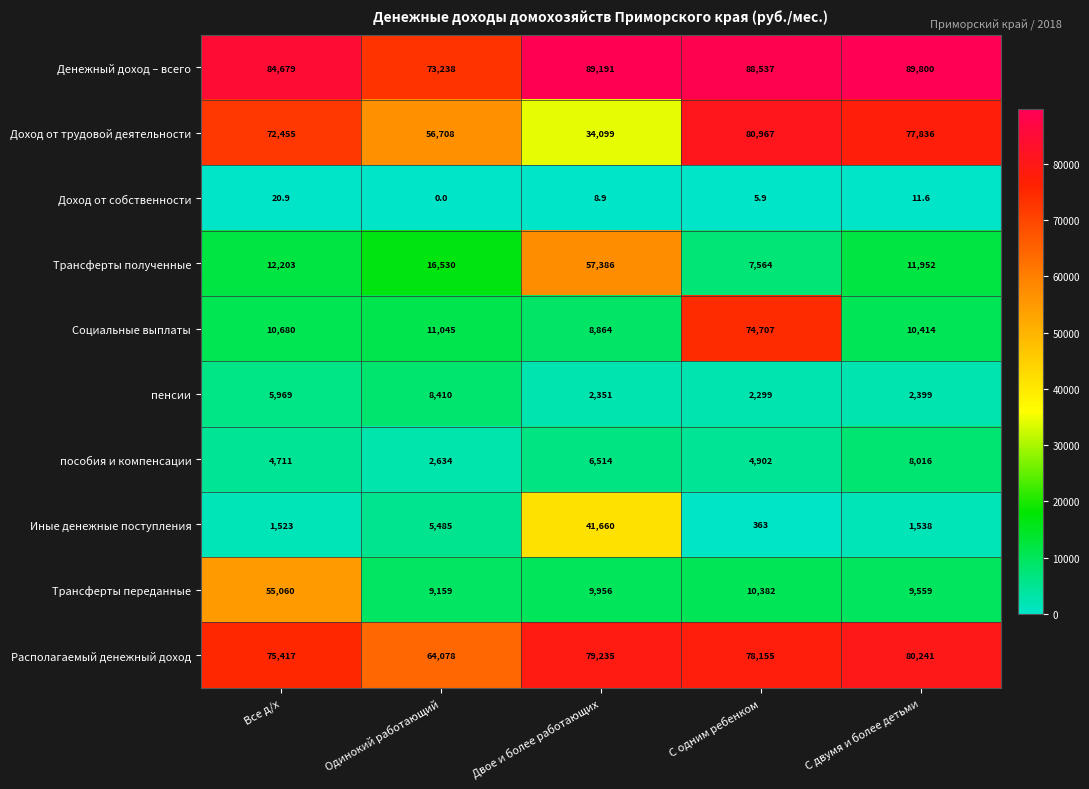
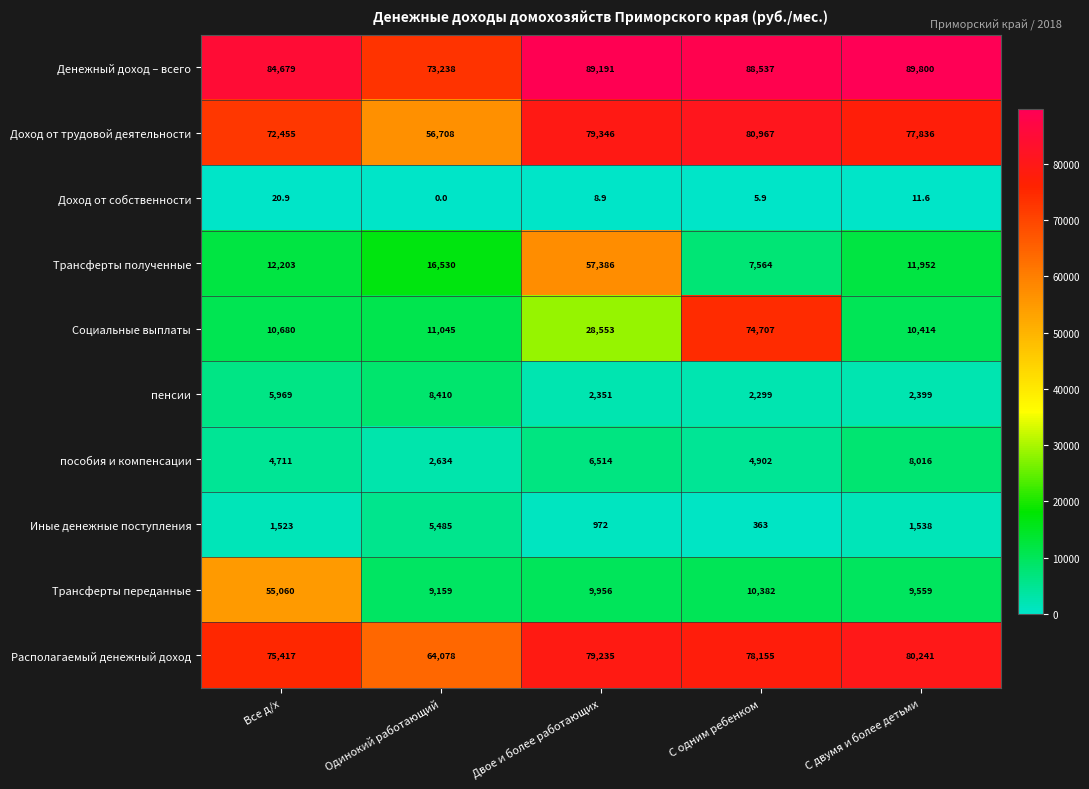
Доход от трудовой деятельности, Двое и более работающих: 34,099 -> 79,346
Социальные выплаты, Двое и более работающих: 8,864 -> 28,553
Иные денежные поступления, Двое и более работающих: 41,660 -> 972
